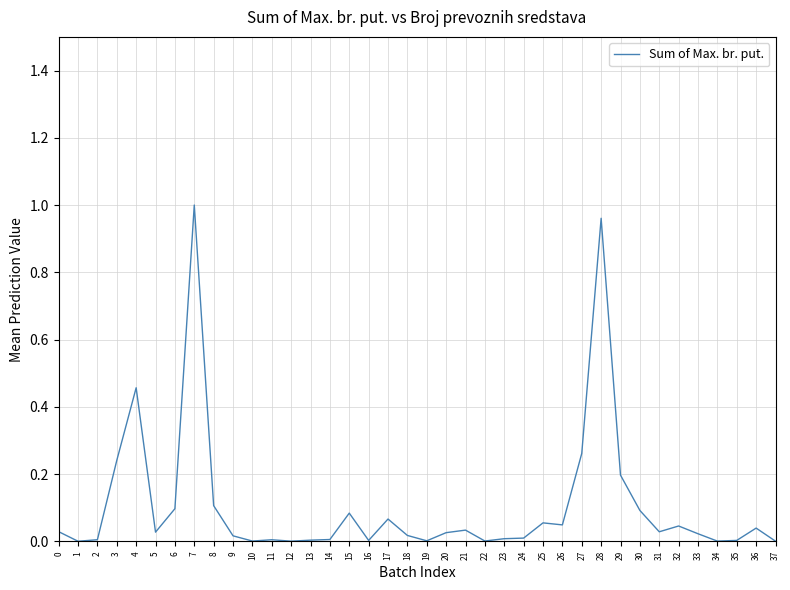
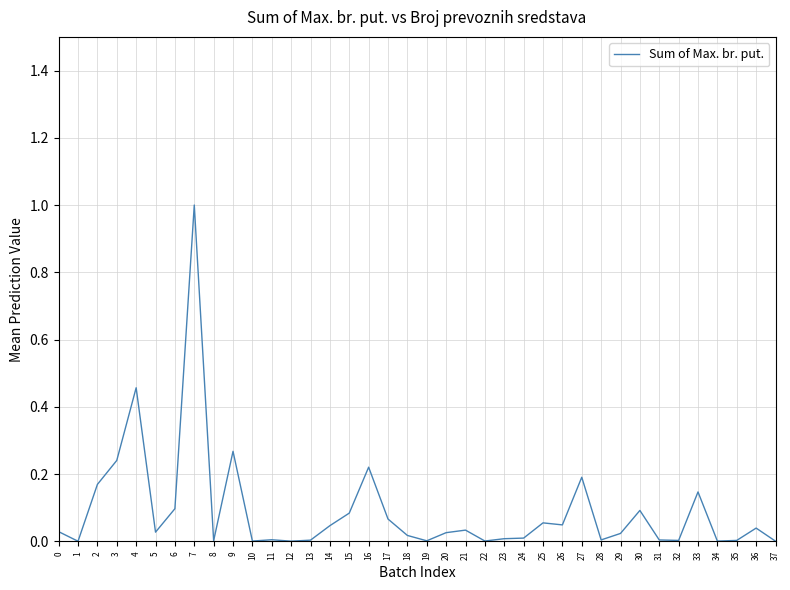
2: 0.00 -> 0.17
8: 0.11 -> 0.00
9: 0.02 -> 0.27
14: 0.01 -> 0.05
16: 0.00 -> 0.22
27: 0.26 -> 0.19
28: 0.96 -> 0.00
29: 0.20 -> 0.02
31: 0.03 -> 0.00
32: 0.05 -> 0.00
33: 0.02 -> 0.15
